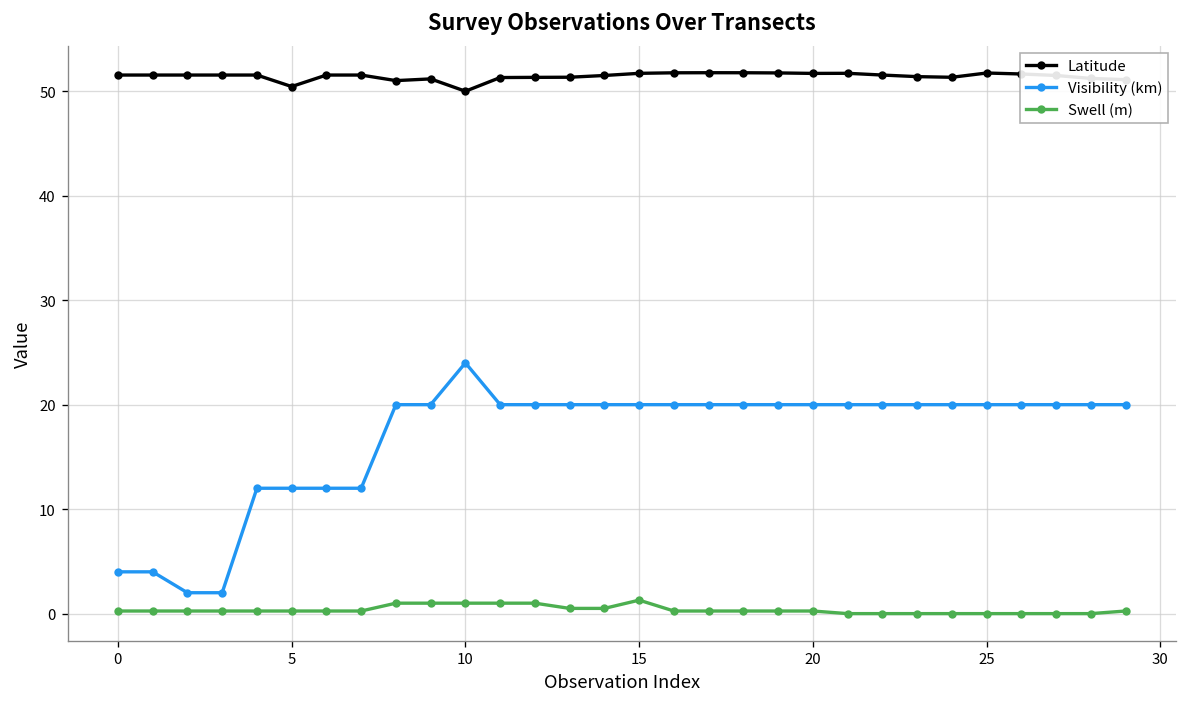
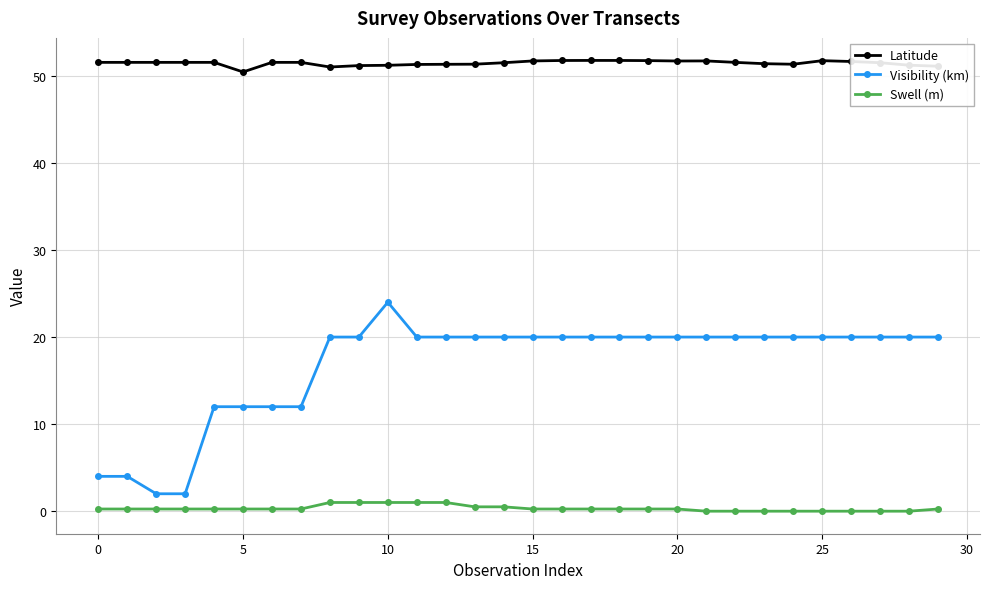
Latitude, 10: 50 -> 51
Swell (m), 15: 1 -> 0
